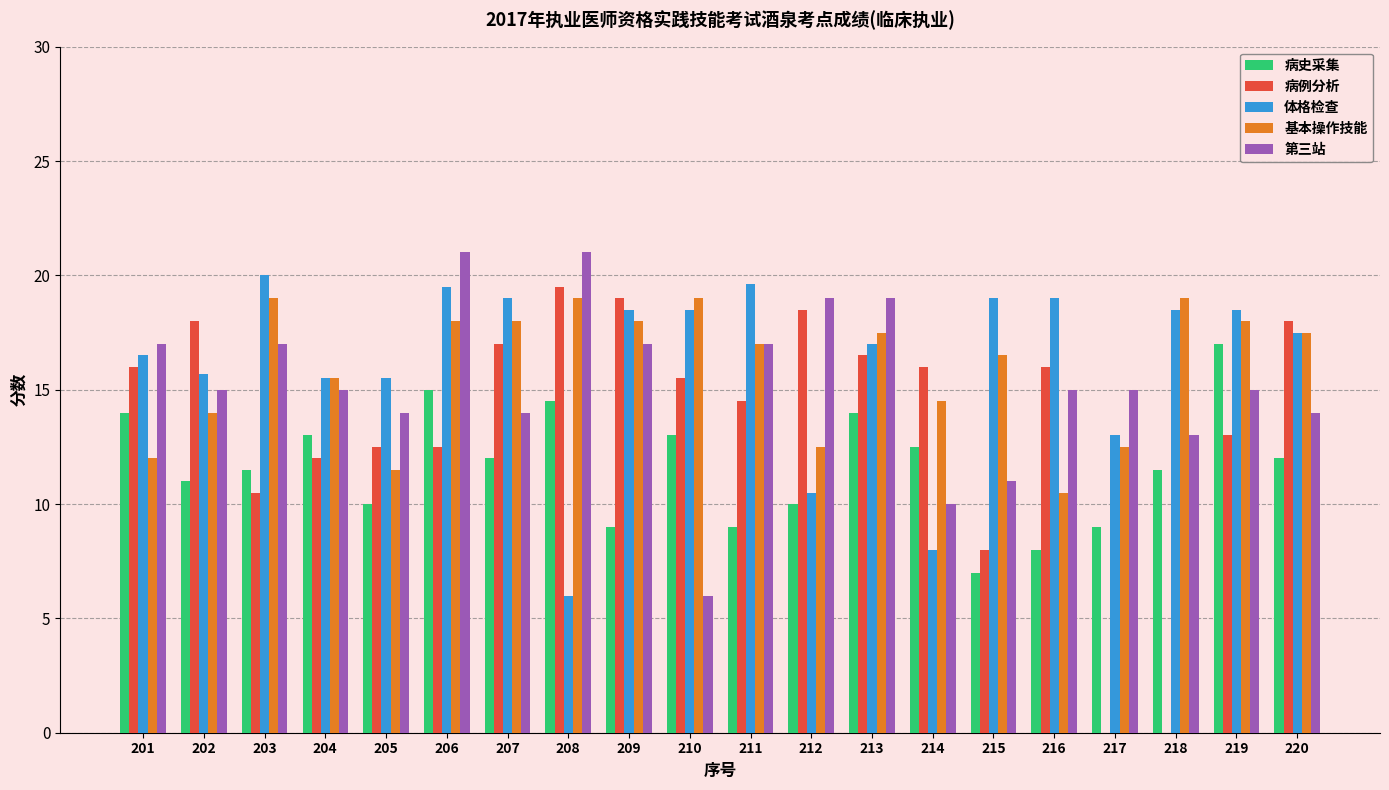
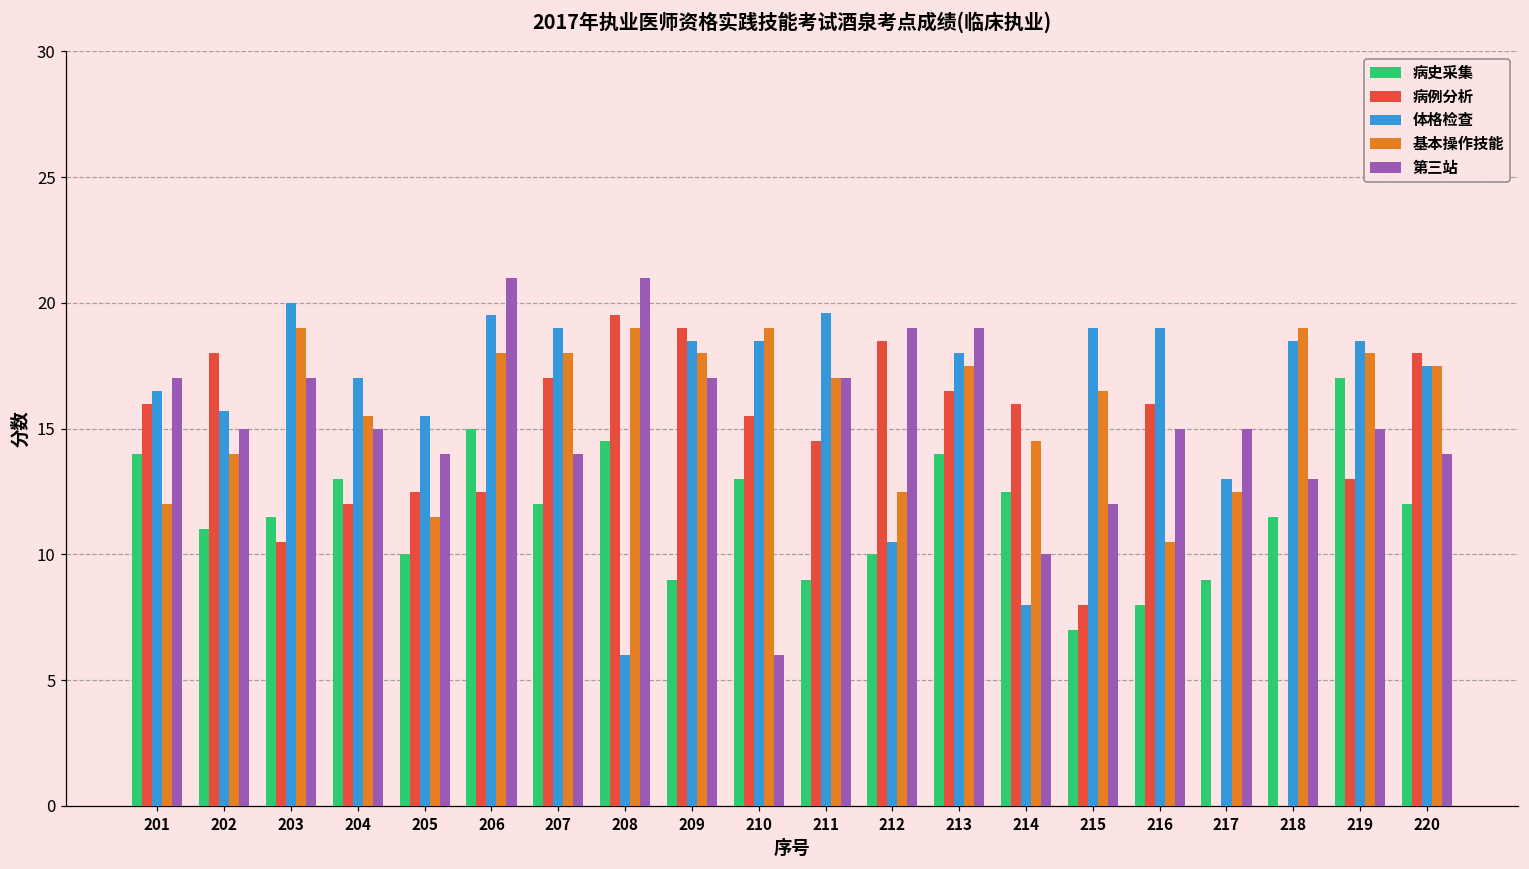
体格检查, 204: 15.5 -> 17.0
体格检查, 213: 17 -> 18
第三站, 215: 11 -> 12
